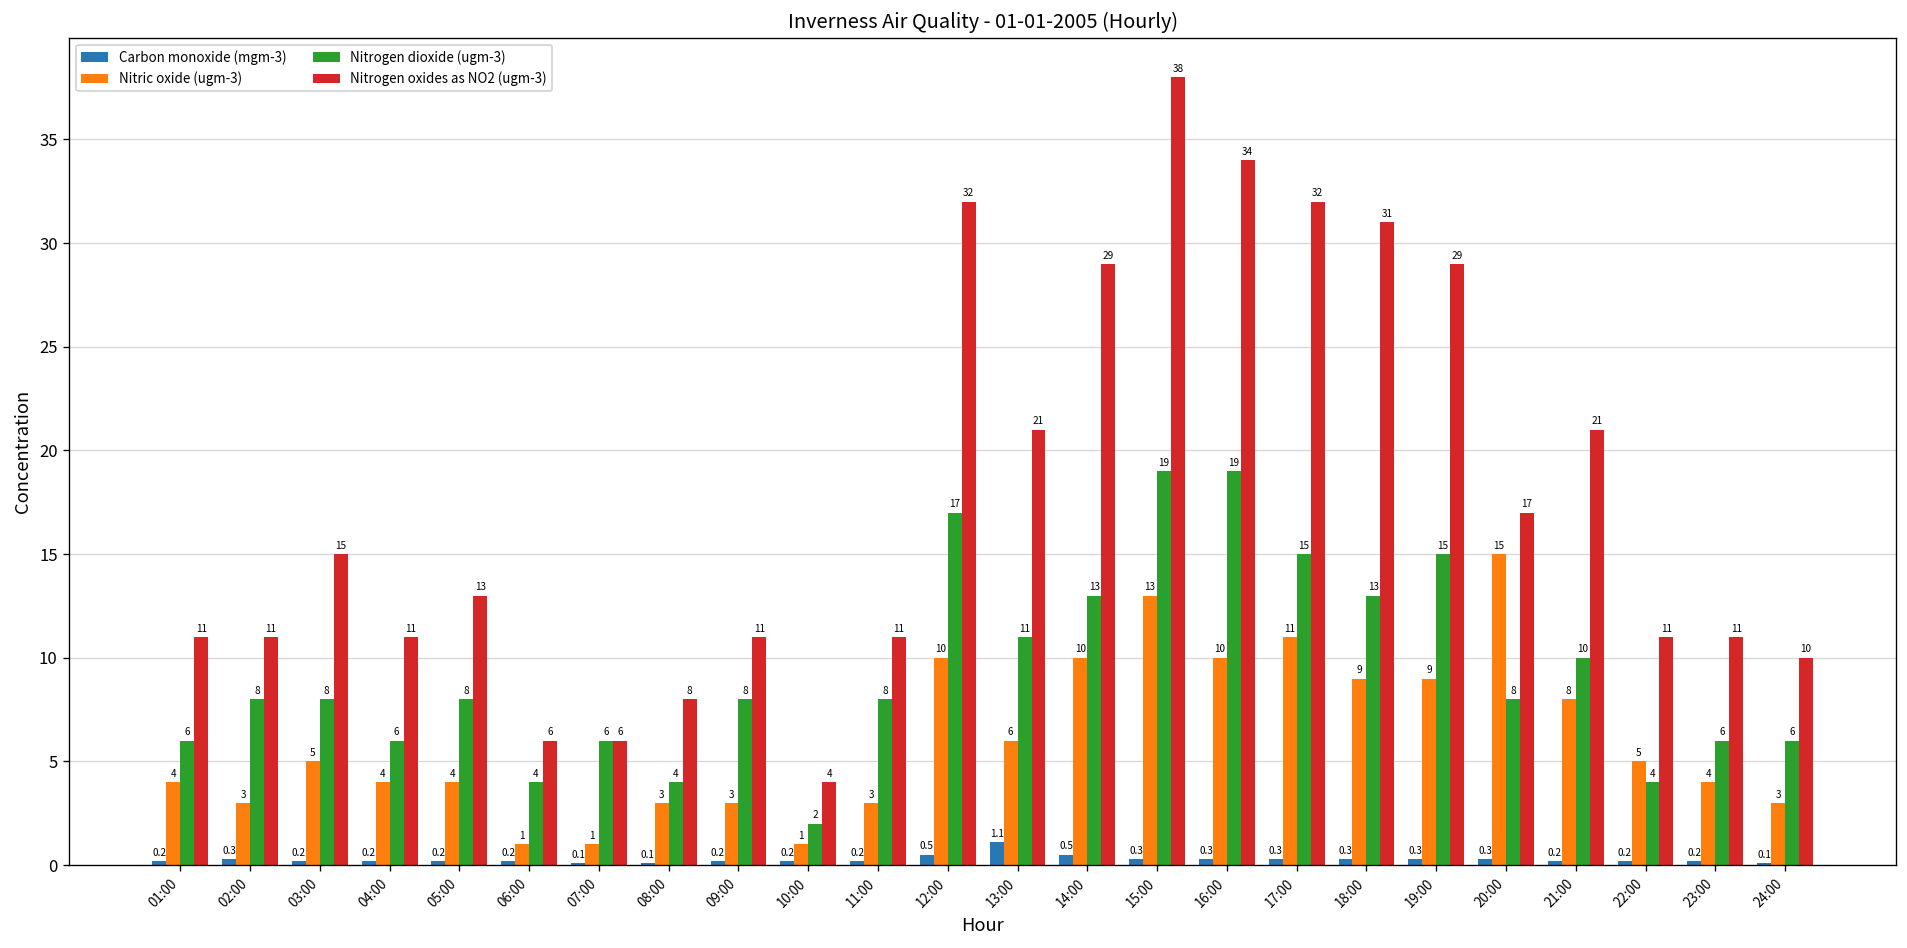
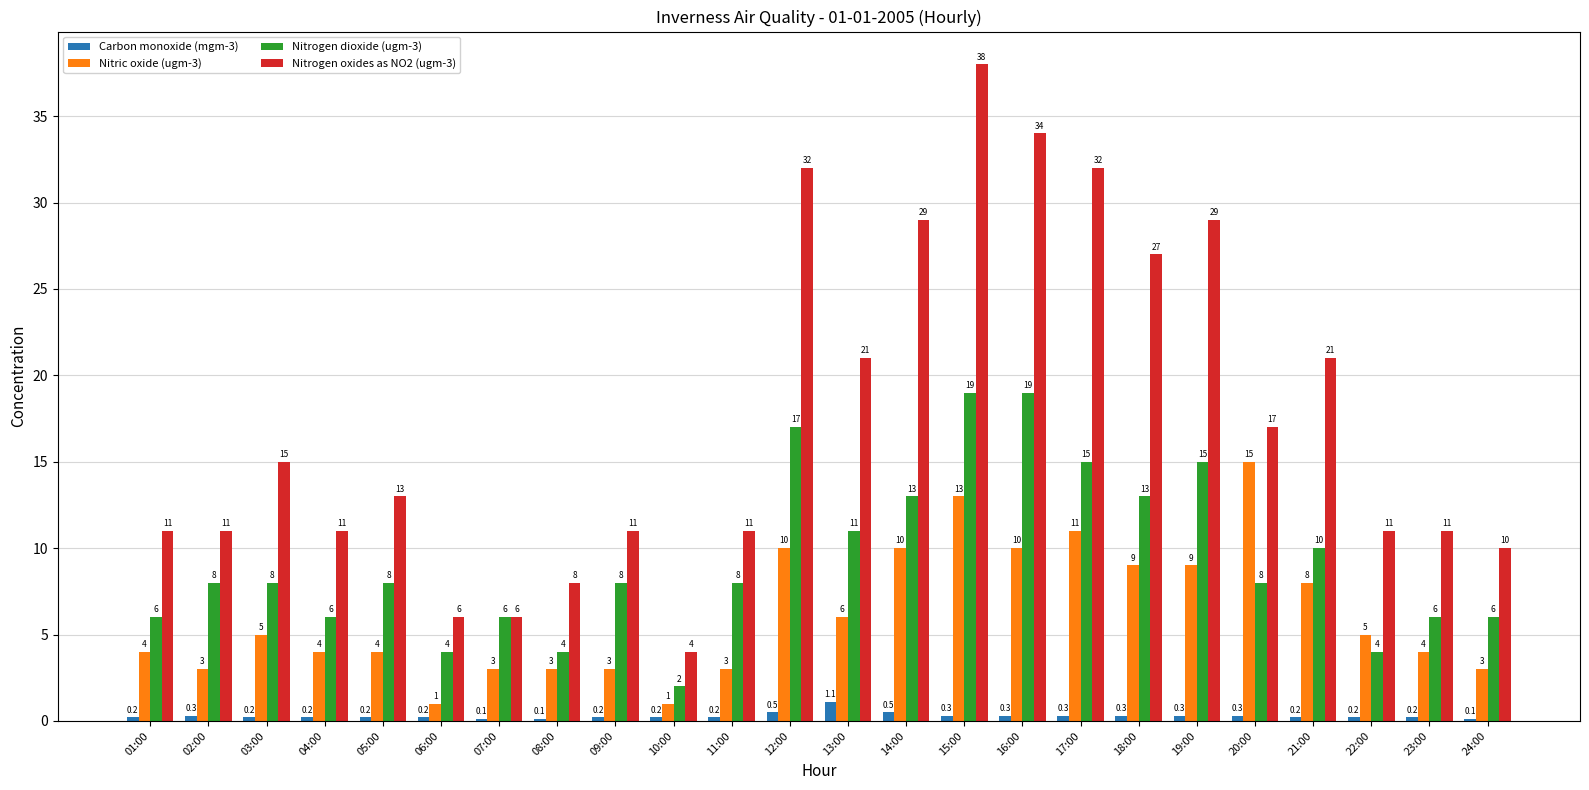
Nitric oxide (ugm-3), 07:00: 1 -> 3
Nitrogen oxides as NO2 (ugm-3), 18:00: 31 -> 27
